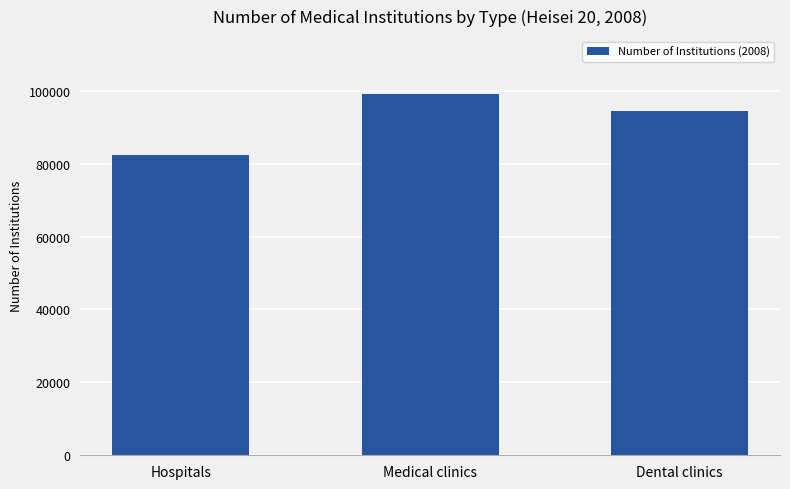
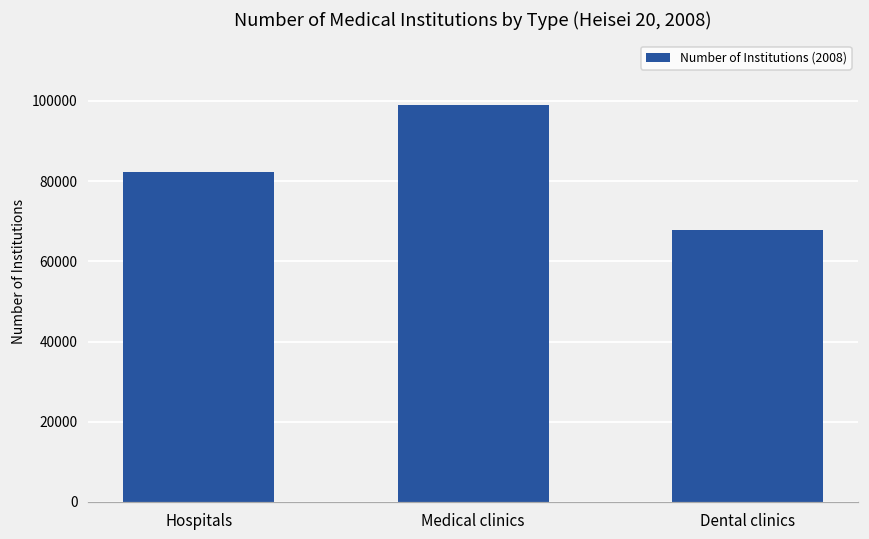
Dental clinics: 94000 -> 68000
